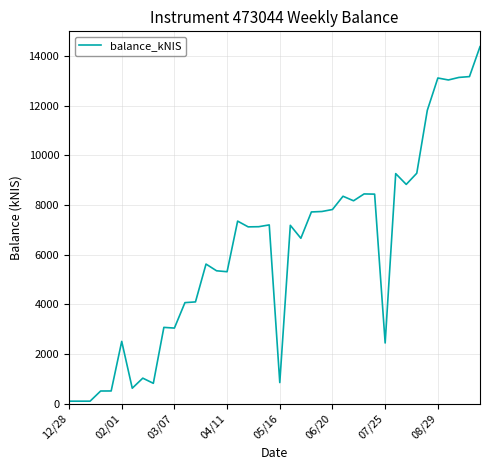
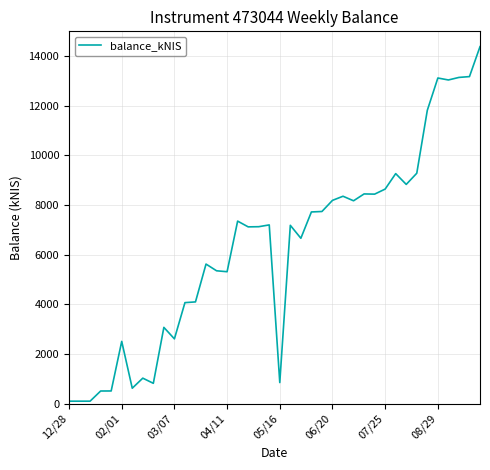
03/07: 3000 -> 2600
06/20: 7800 -> 8200
07/25: 2400 -> 8600
